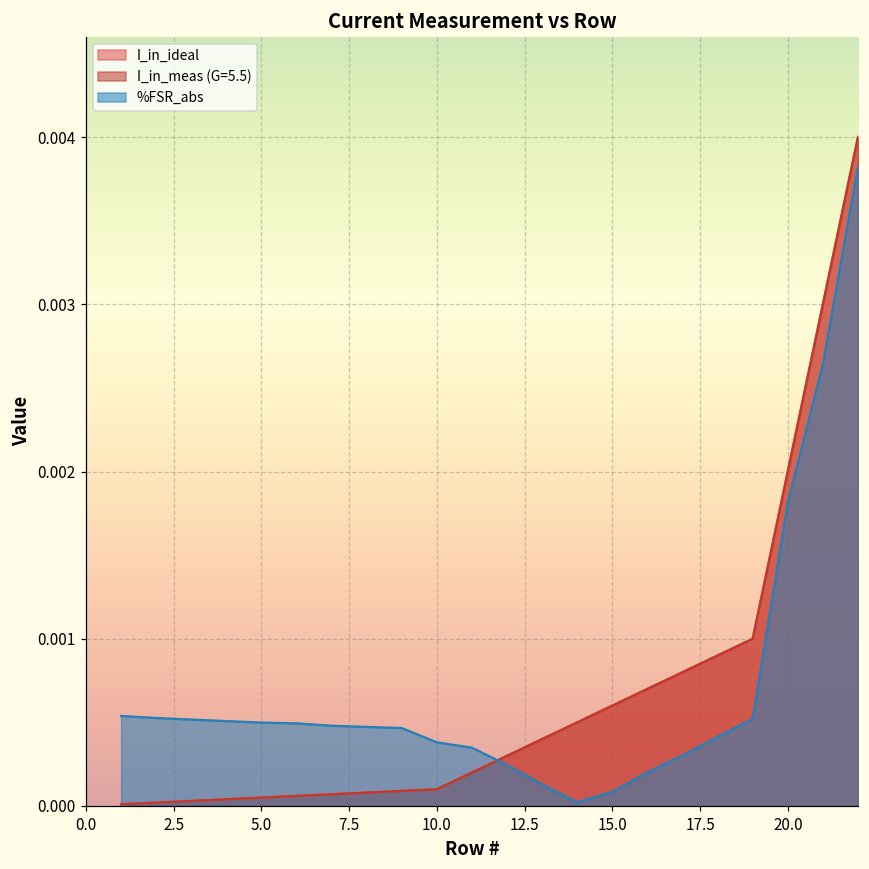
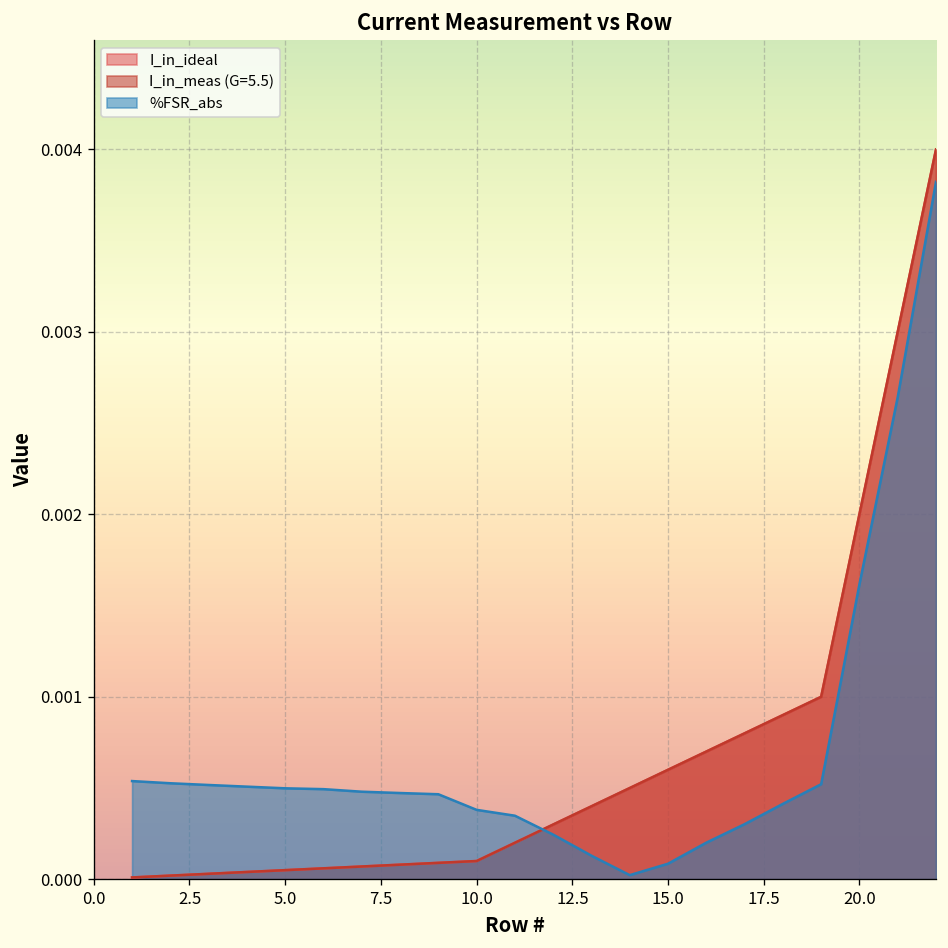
%FSR_abs, 20.0: 0.00181 -> 0.00162
